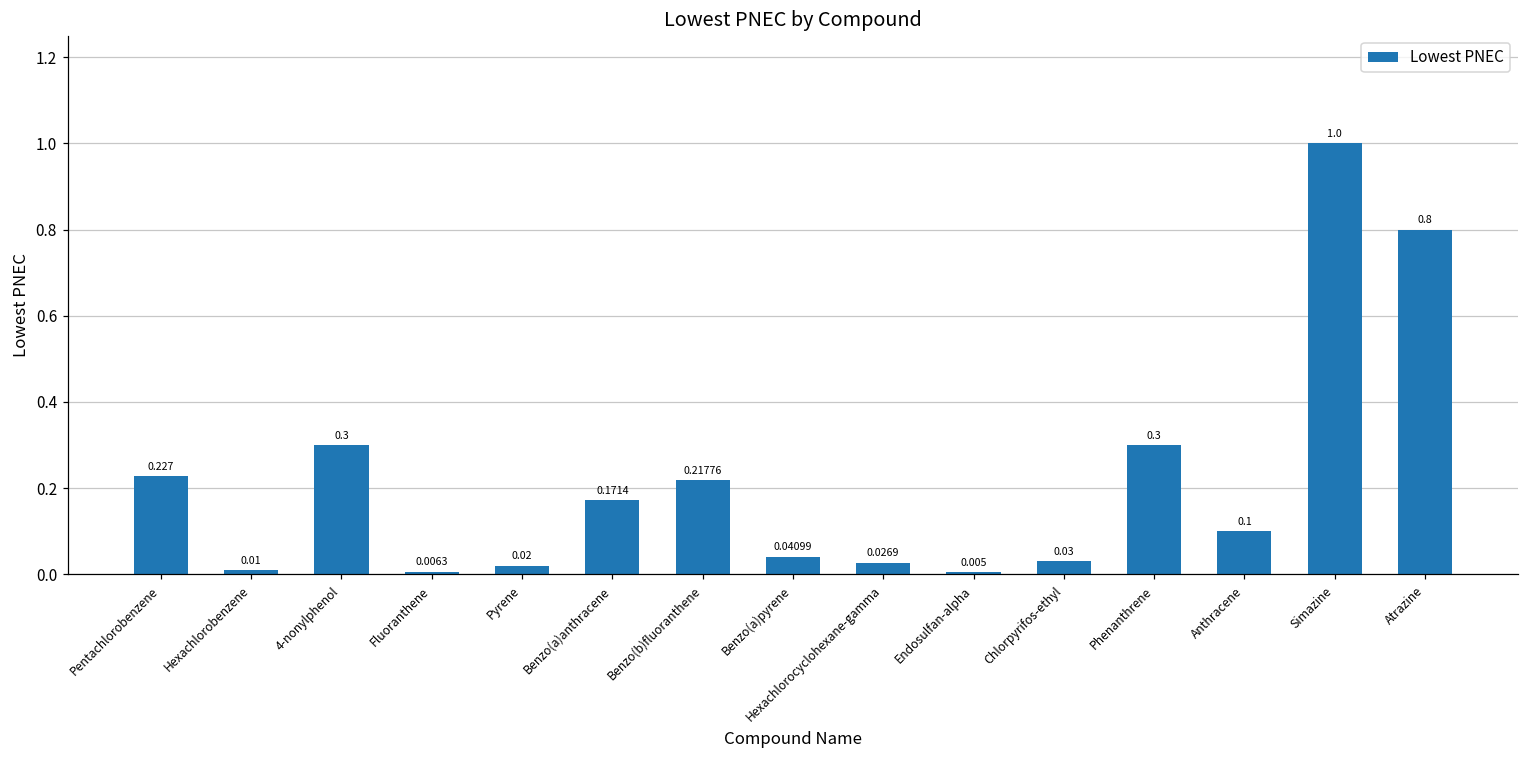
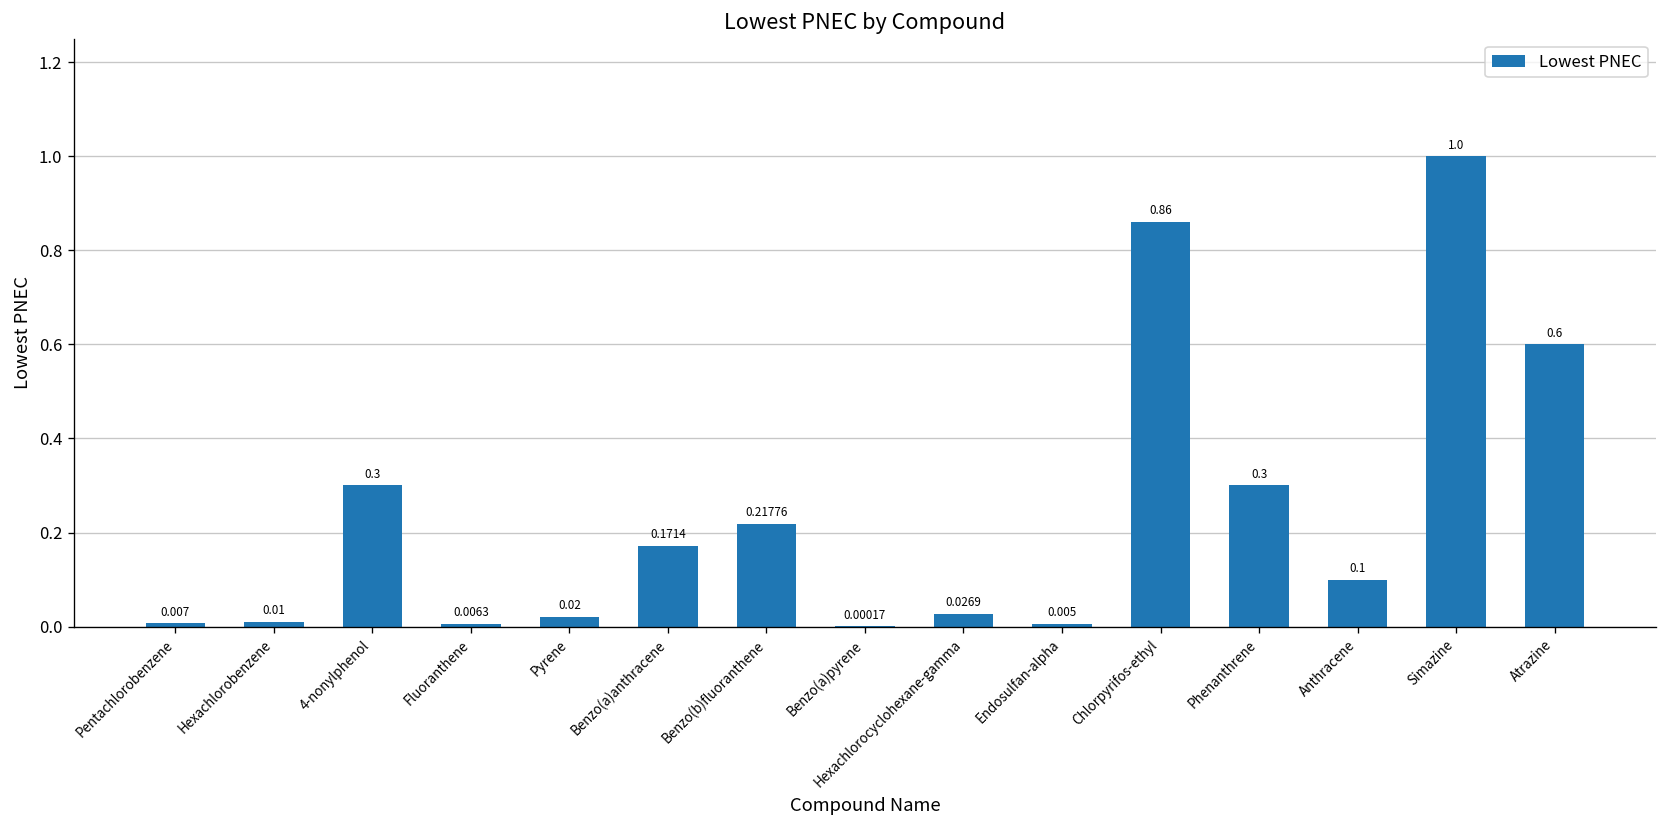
Pentachlorobenzene: 0.227 -> 0.007
Benzo(a)pyrene: 0.04099 -> 0.00017
Chlorpyrifos-ethyl: 0.03 -> 0.86
Atrazine: 0.8 -> 0.6
